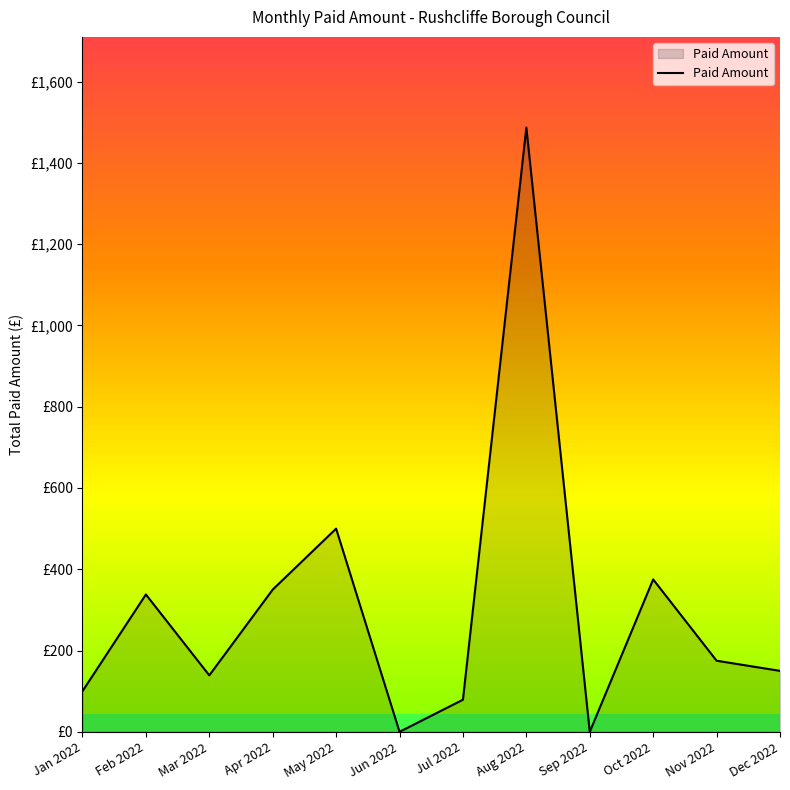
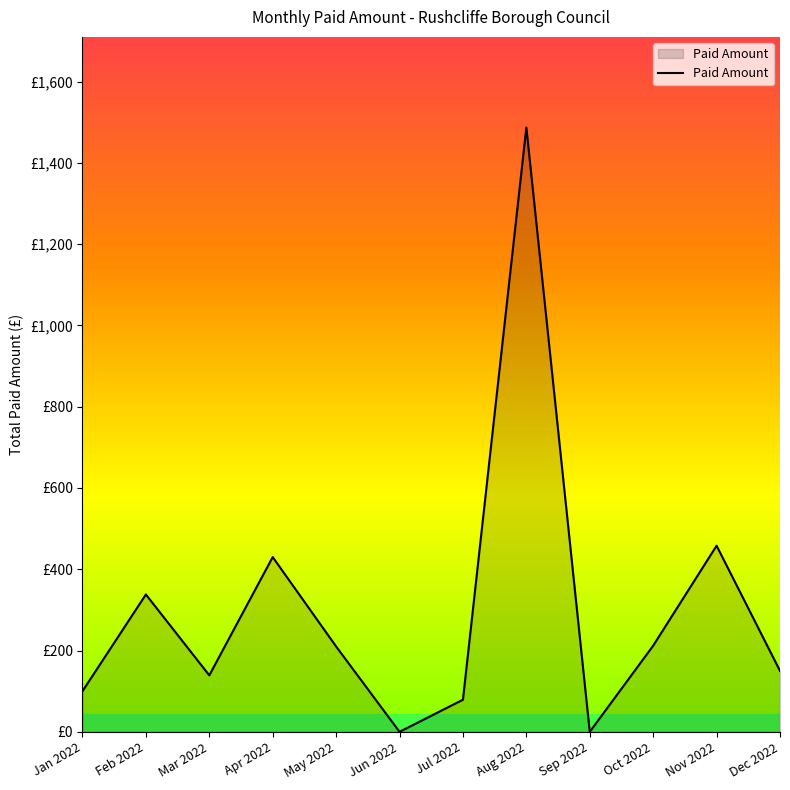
Paid Amount, Apr 2022: £350 -> £430
Paid Amount, May 2022: £500 -> £210
Paid Amount, Oct 2022: £380 -> £210
Paid Amount, Nov 2022: £180 -> £460
